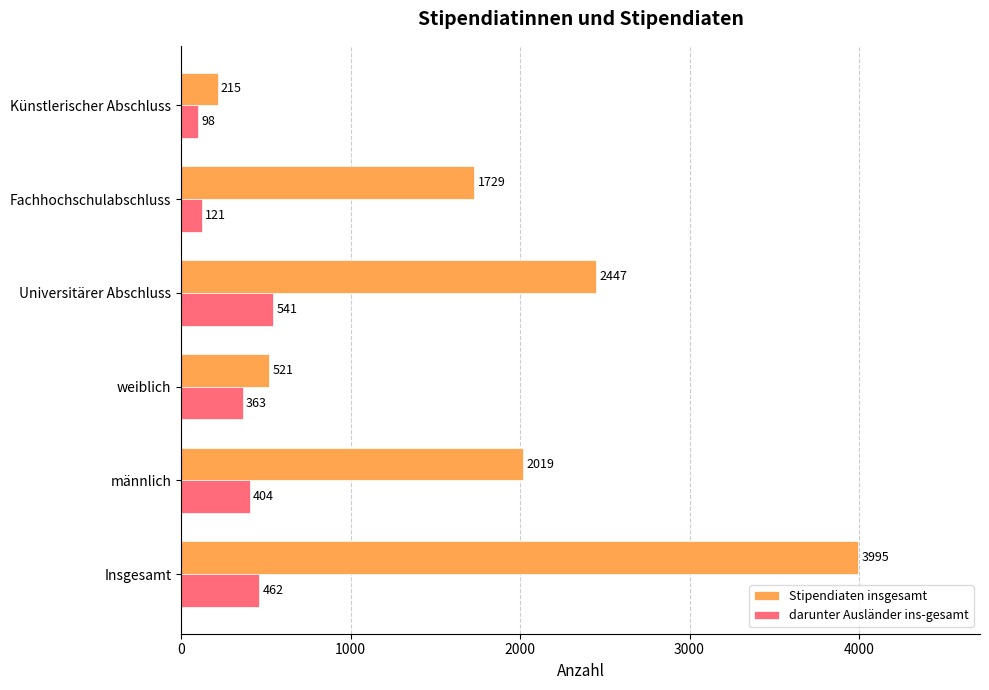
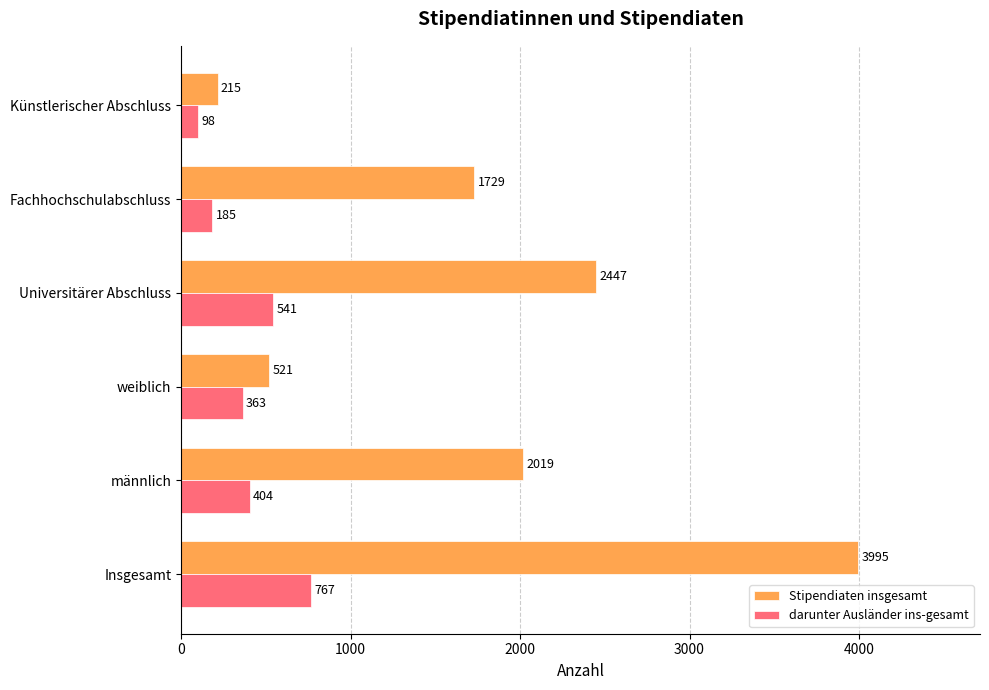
darunter Ausländer ins-gesamt, Fachhochschulabschluss: 121 -> 185
darunter Ausländer ins-gesamt, Insgesamt: 462 -> 767
